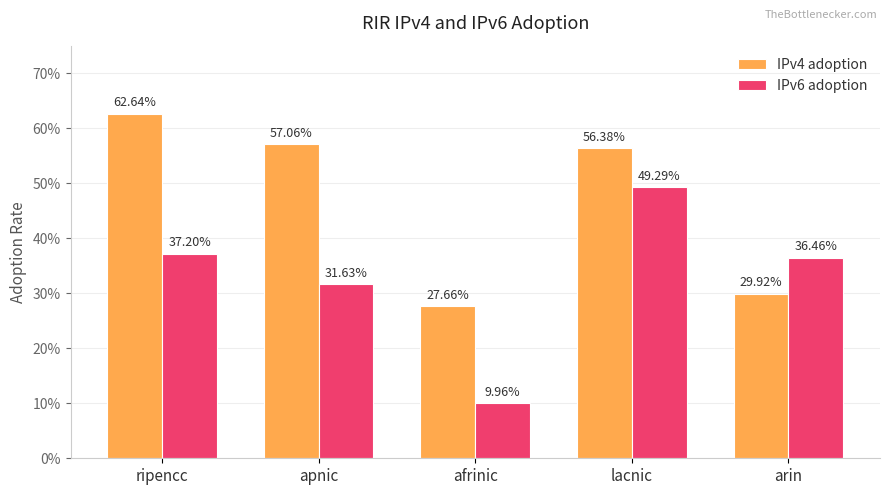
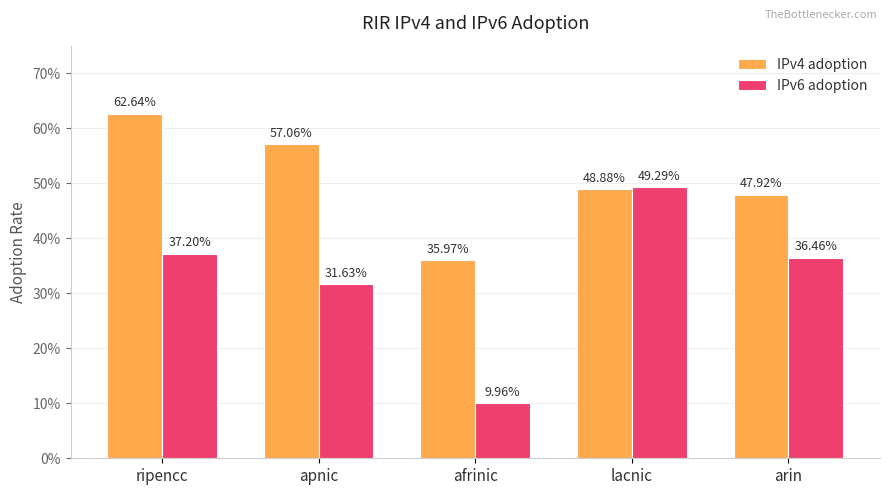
IPv4 adoption, afrinic: 27.66% -> 35.97%
IPv4 adoption, lacnic: 56.38% -> 48.88%
IPv4 adoption, arin: 29.92% -> 47.92%
